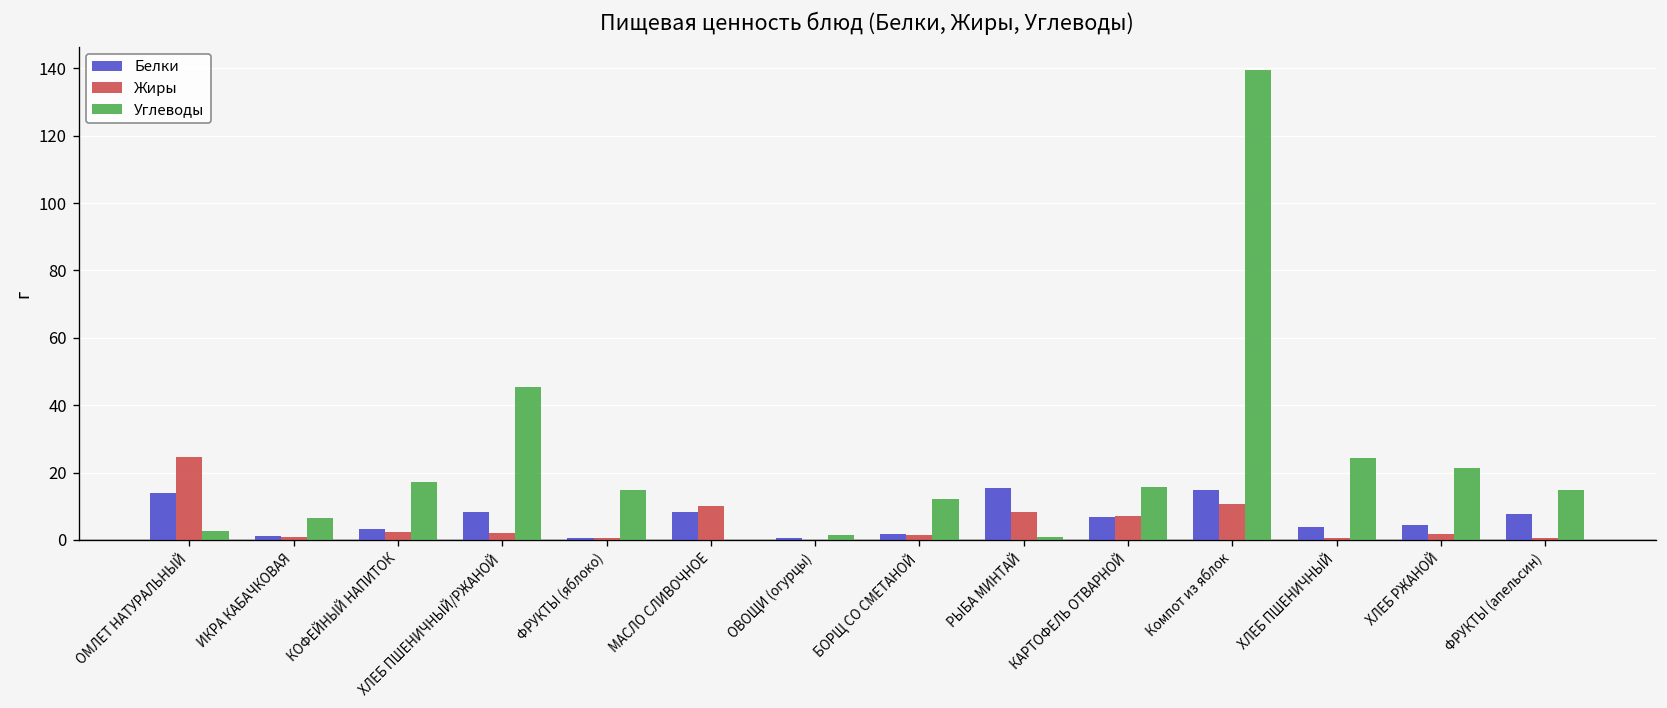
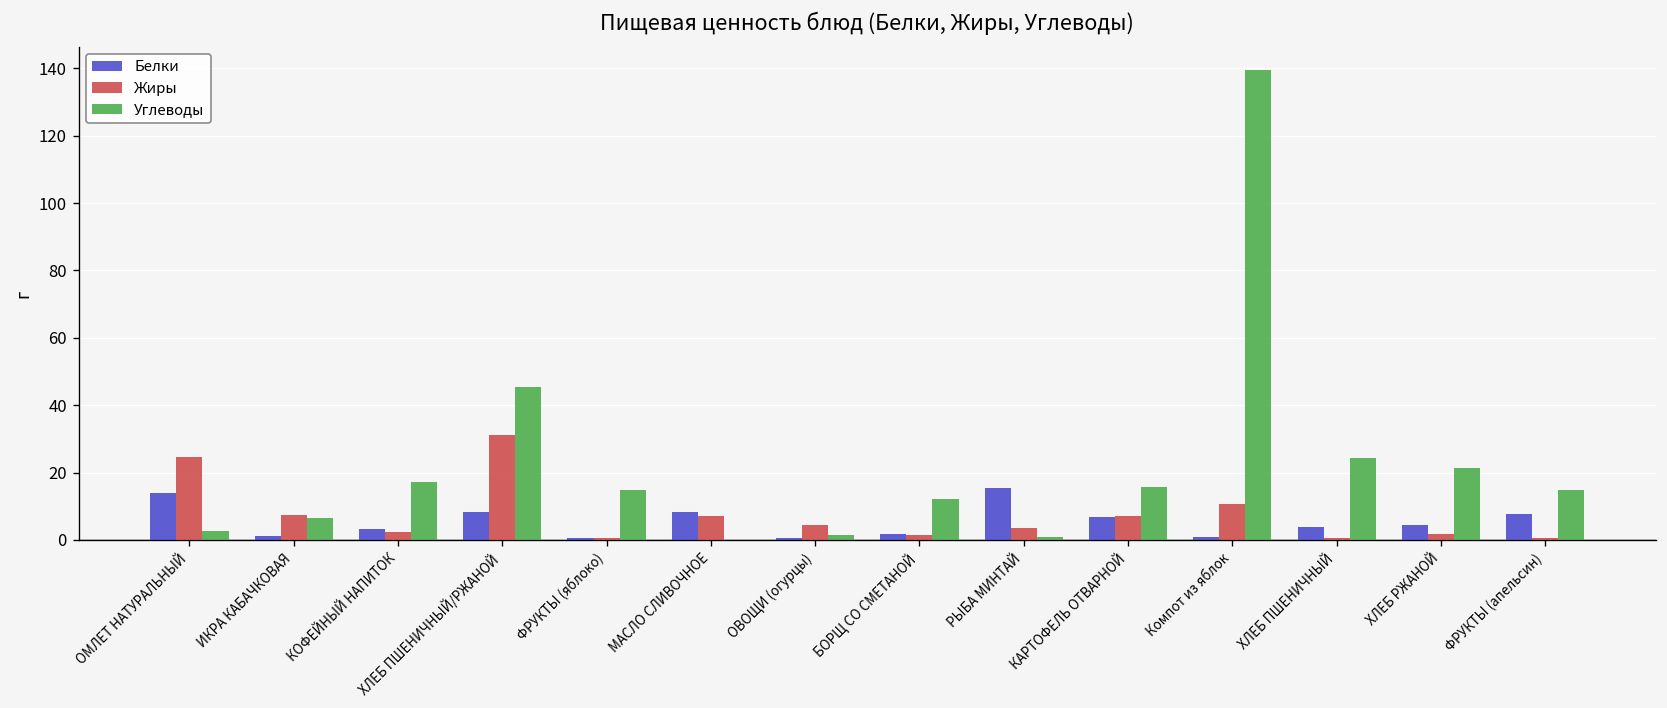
Жиры, ИКРА КАБАЧКОВАЯ: 1 -> 8
Жиры, ХЛЕБ ПШЕНИЧНЫЙ/РЖАНОЙ: 2 -> 31
Жиры, МАСЛО СЛИВОЧНОЕ: 10 -> 7
Жиры, ОВОЩИ (огурцы): 0 -> 4
Жиры, РЫБА МИНТАЙ: 8 -> 4
Белки, Компот из яблок: 15 -> 1
